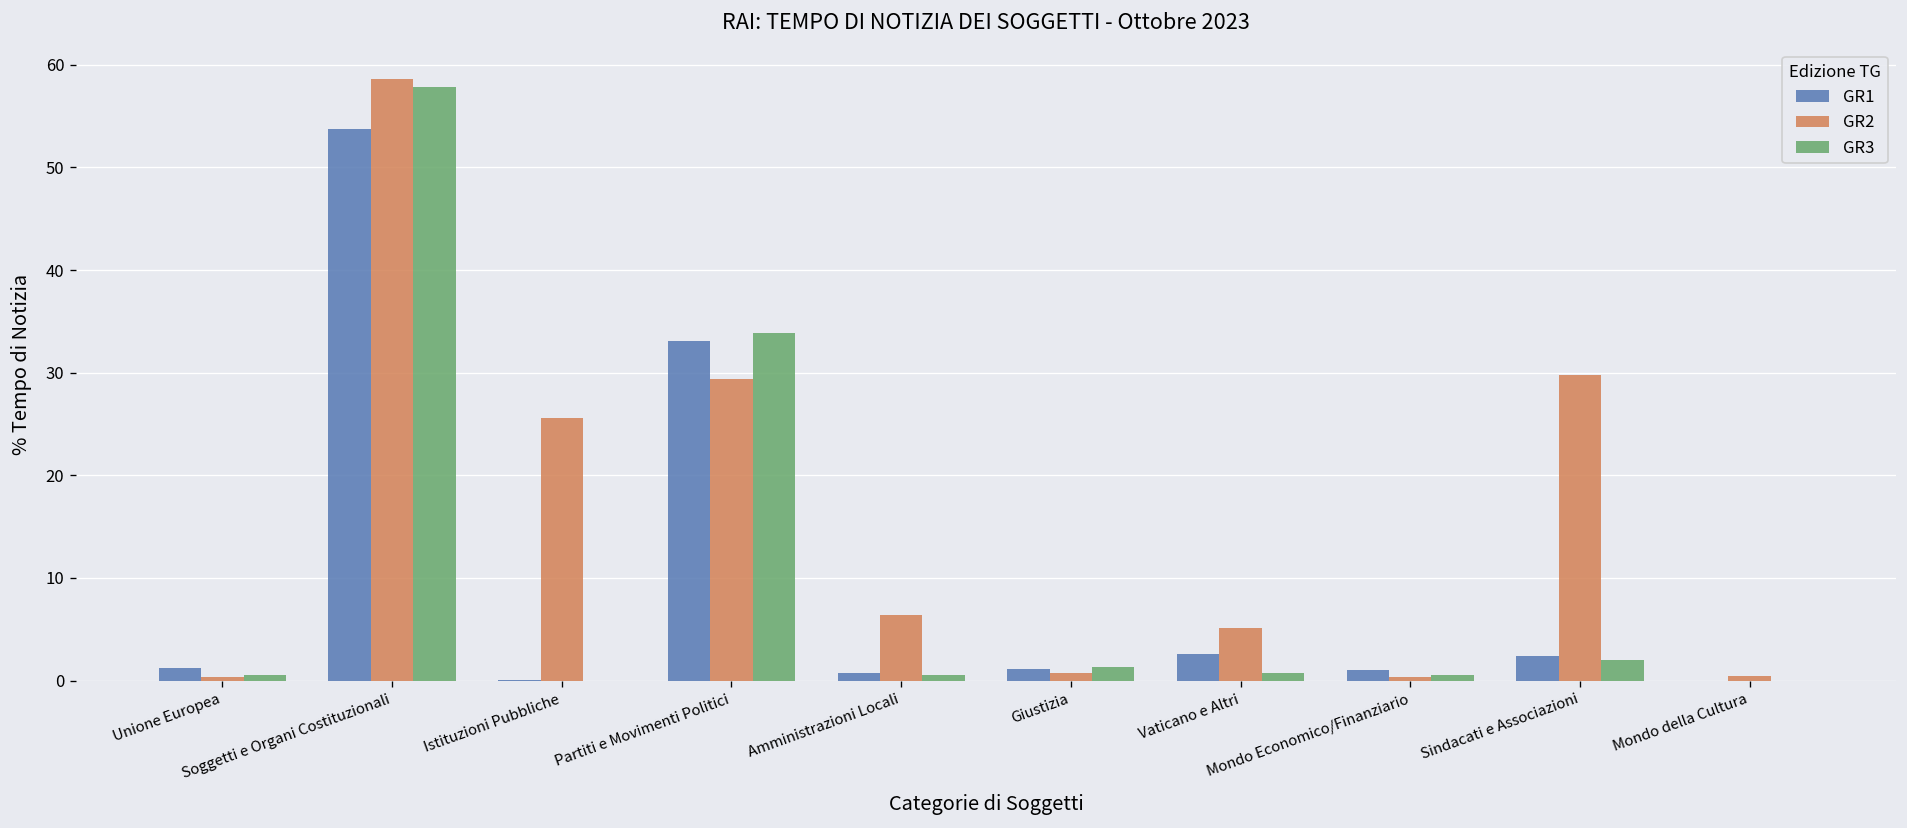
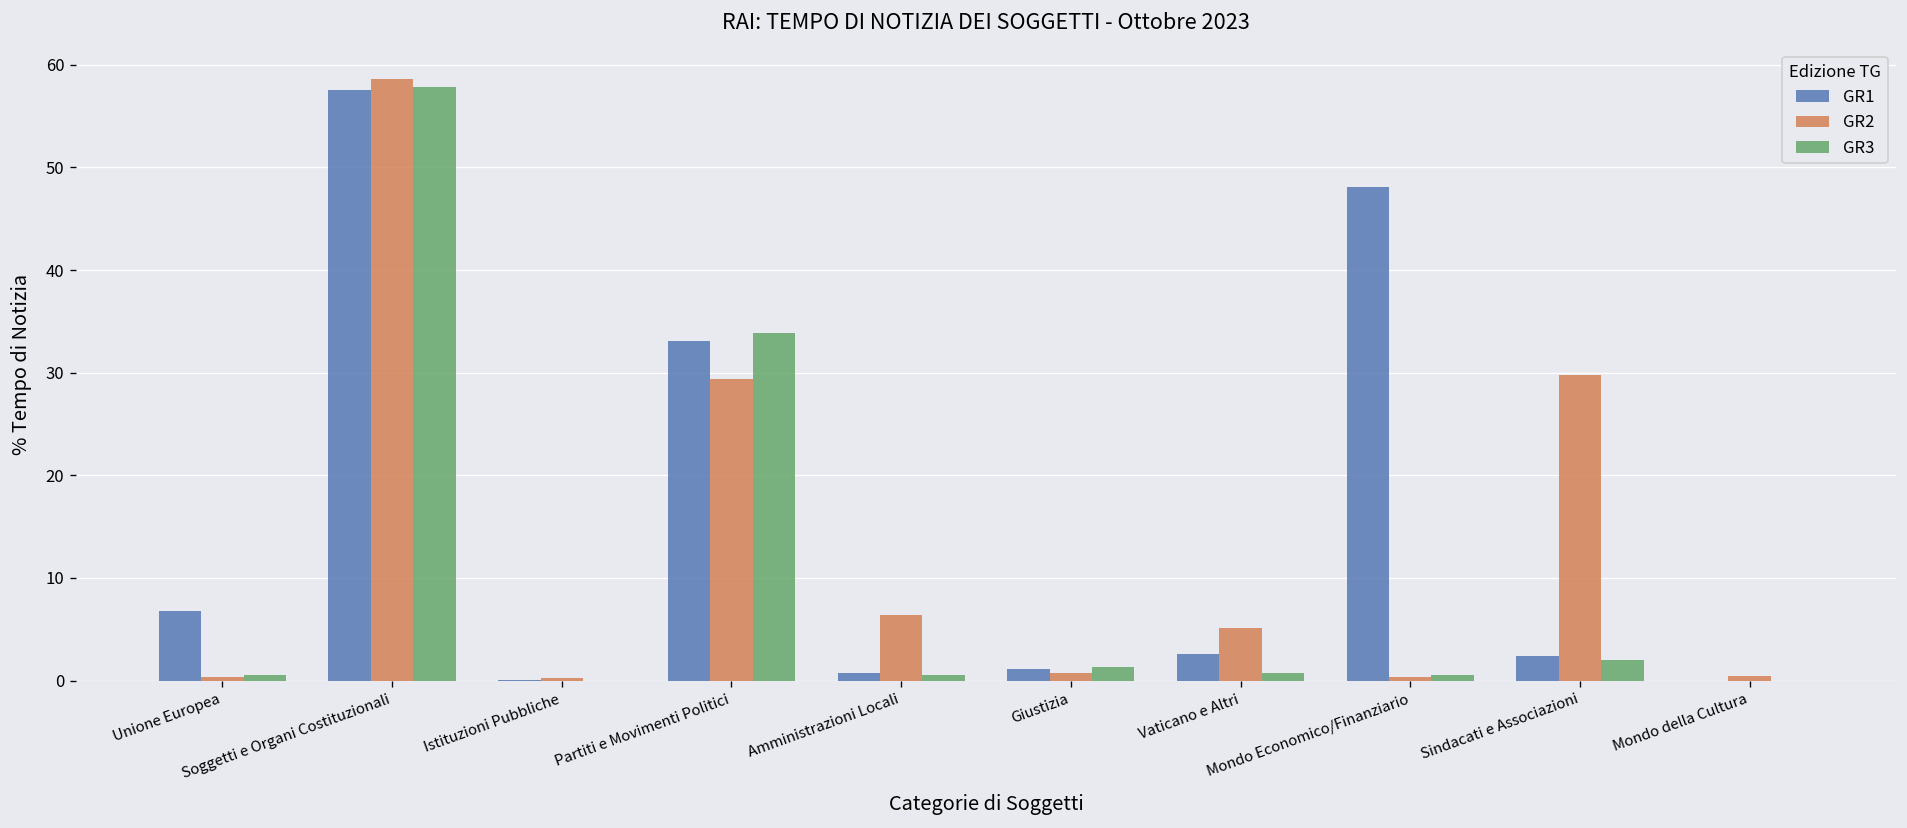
GR1, Unione Europea: 1 -> 7
GR1, Soggetti e Organi Costituzionali: 54 -> 58
GR2, Istituzioni Pubbliche: 26 -> 0
GR1, Mondo Economico/Finanziario: 1 -> 48
